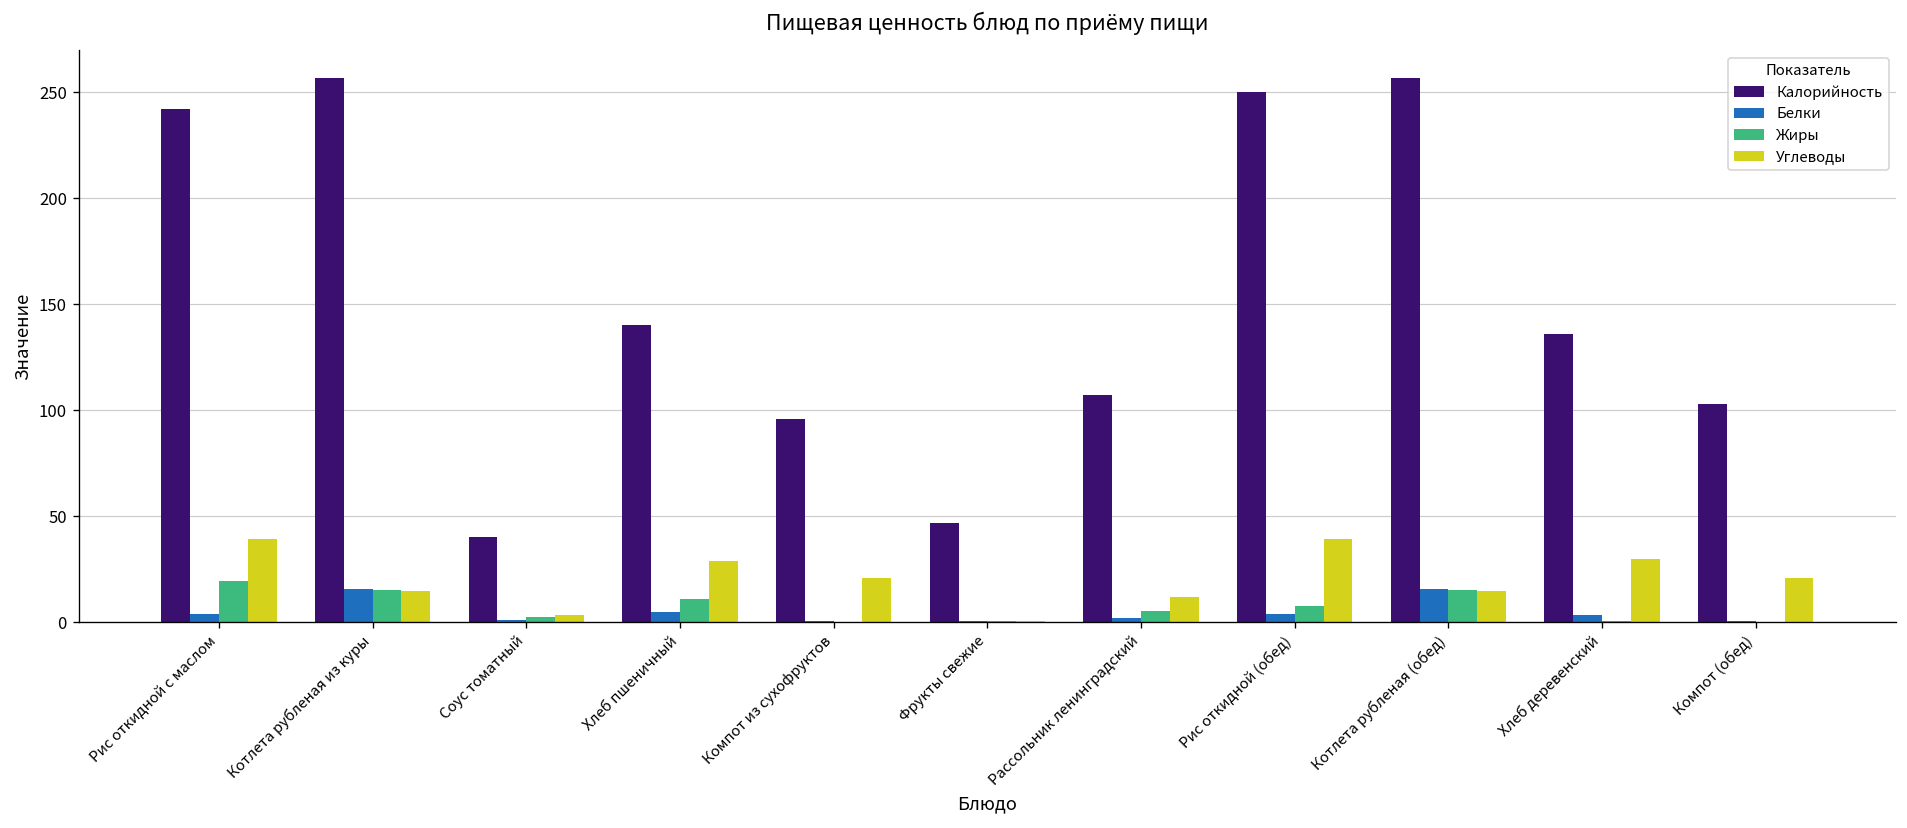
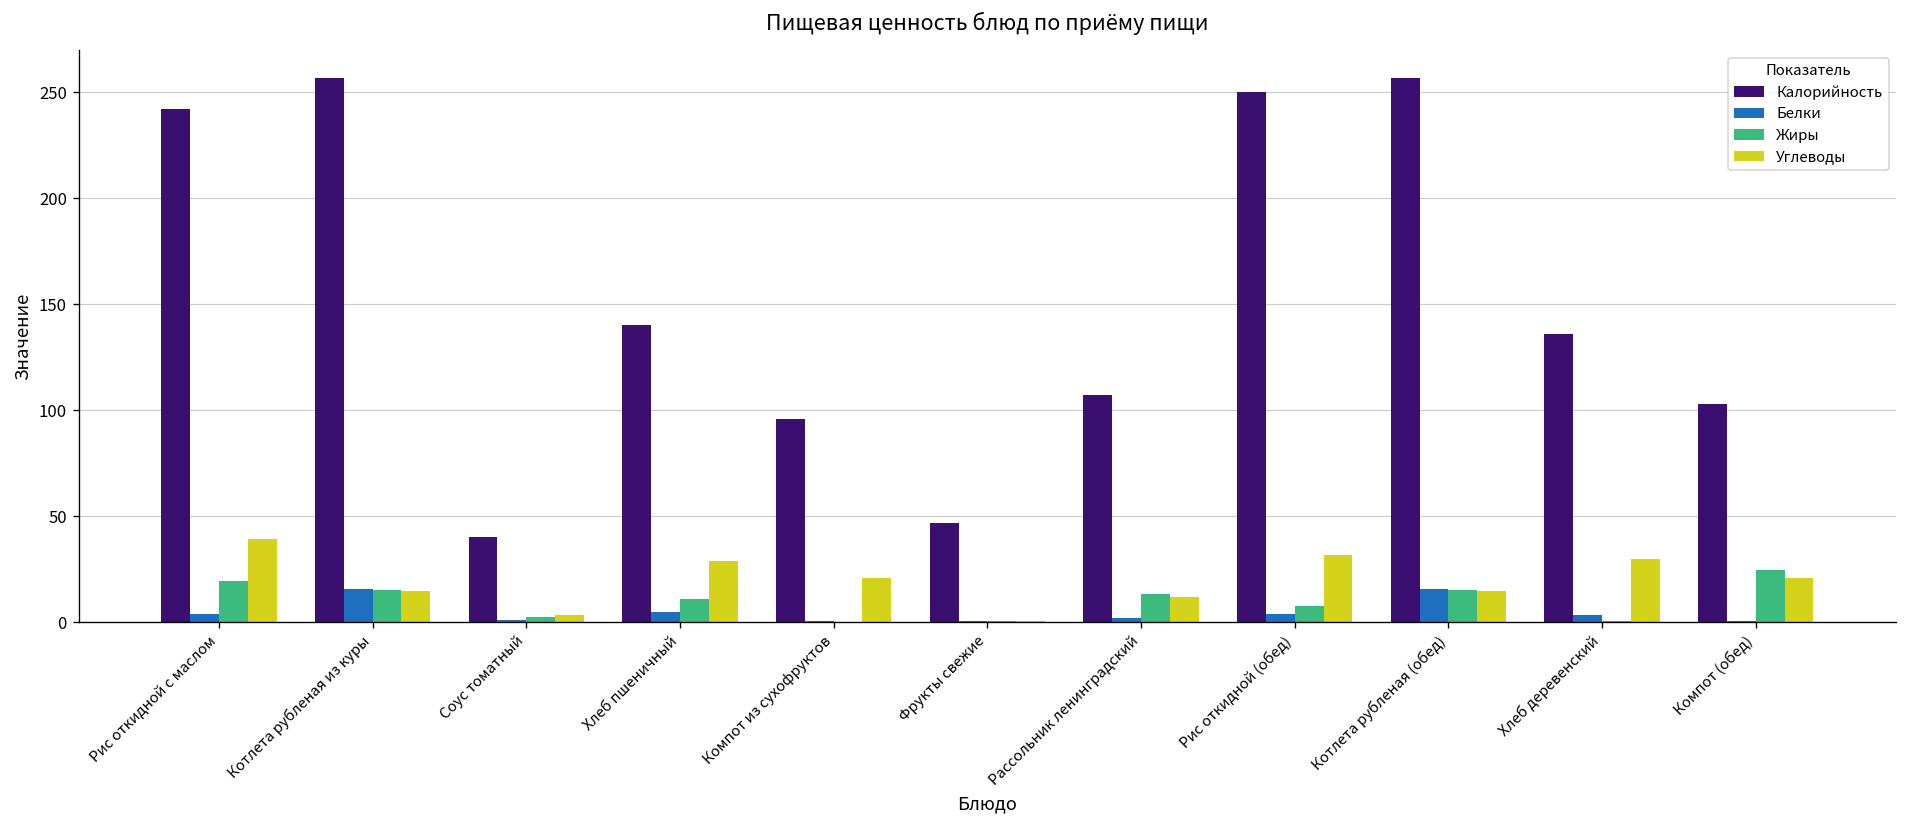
Жиры, Рассольник ленинградский: 5 -> 13
Углеводы, Рис откидной (обед): 39 -> 32
Жиры, Компот (обед): 0 -> 25
